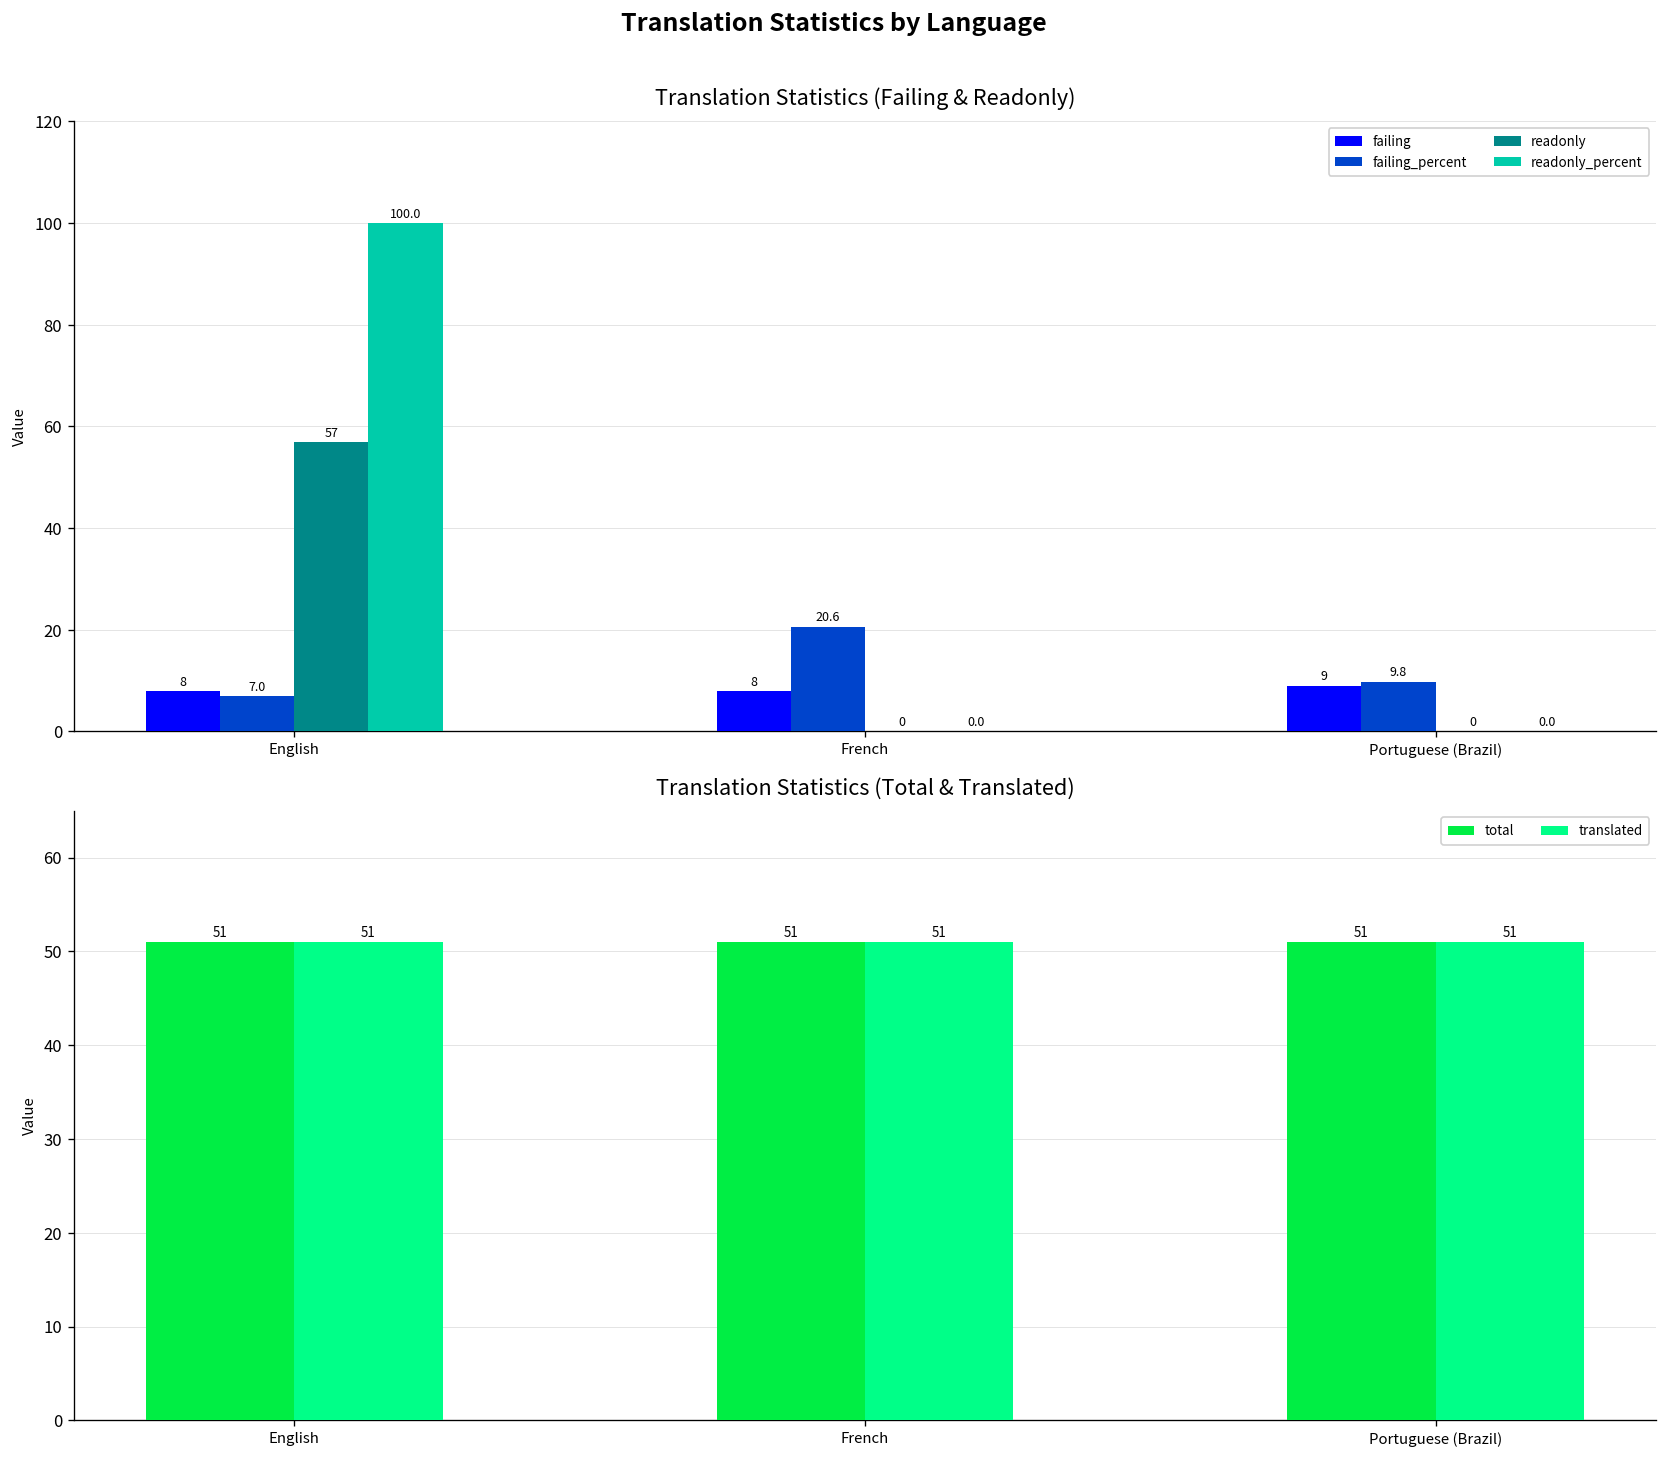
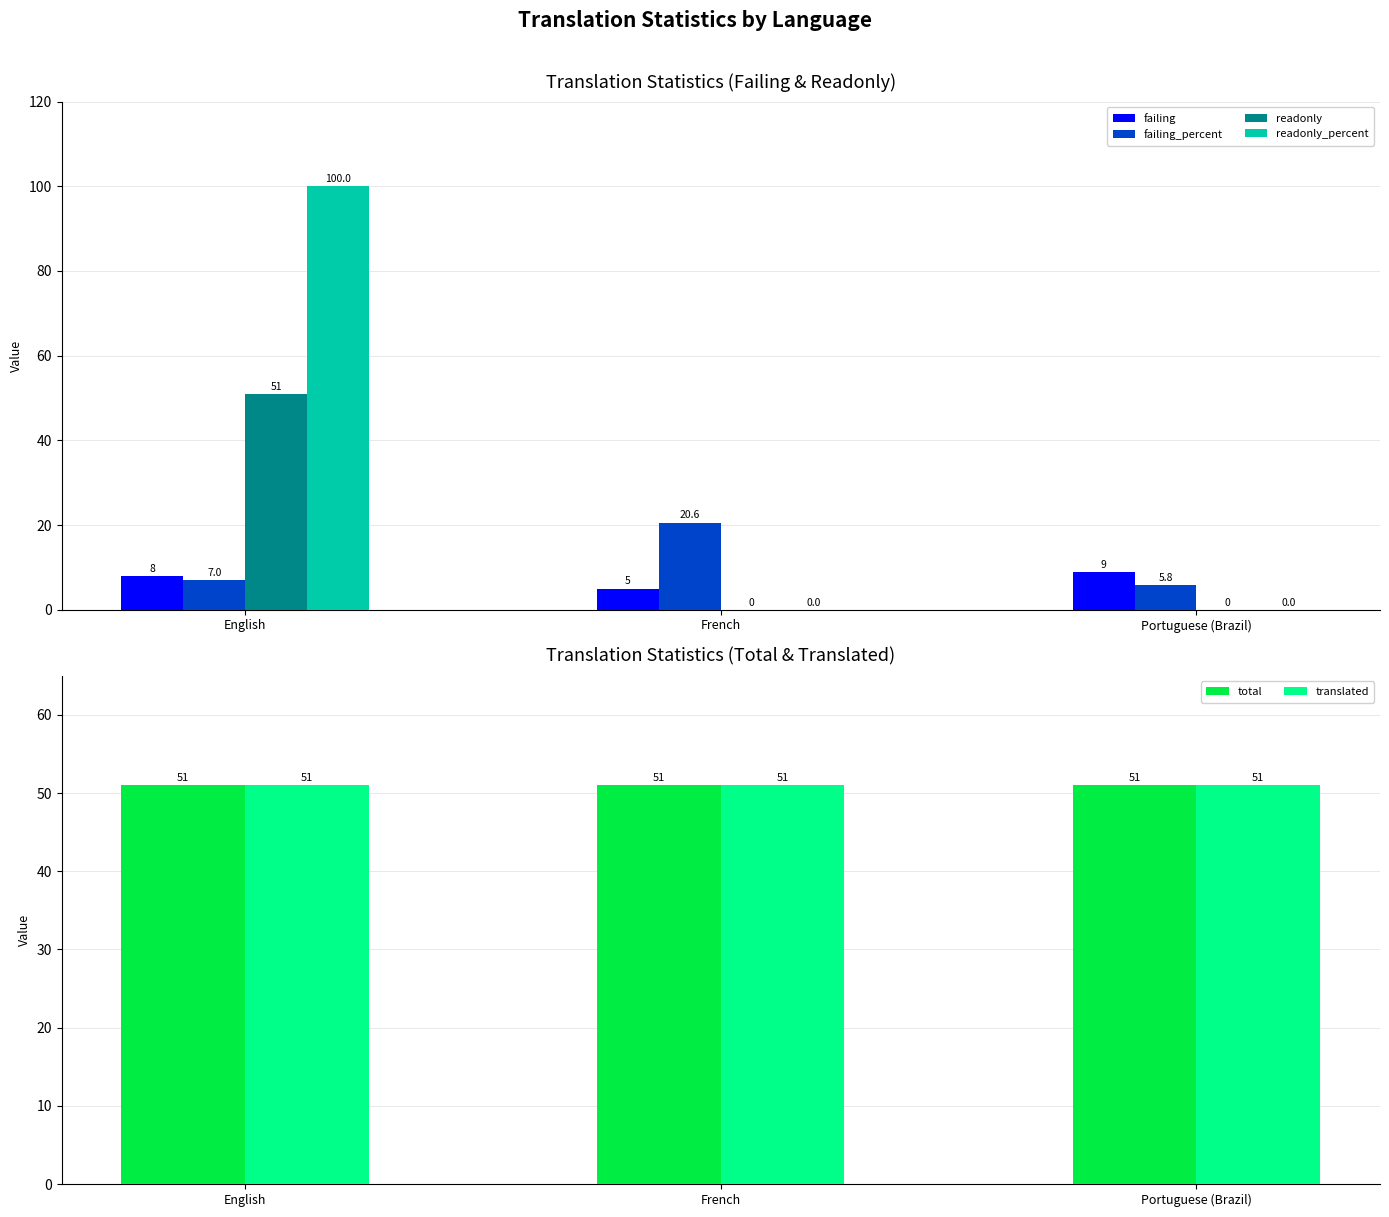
Translation Statistics (Failing & Readonly), readonly, English: 57 -> 51
Translation Statistics (Failing & Readonly), failing, French: 8 -> 5
Translation Statistics (Failing & Readonly), failing_percent, Portuguese (Brazil): 9.8 -> 5.8
